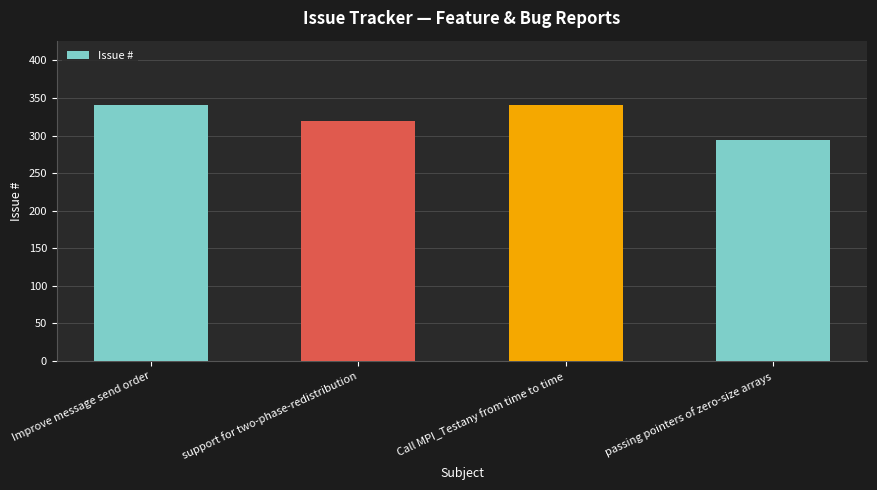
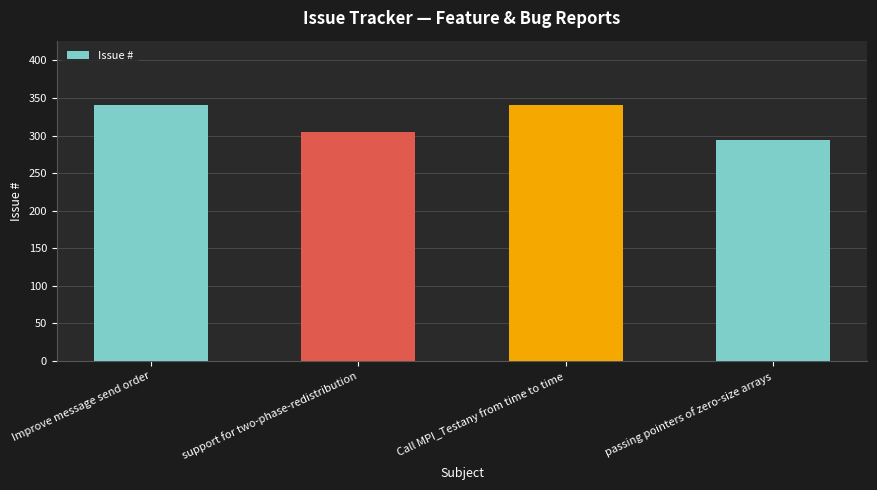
support for two-phase-redistribution: 320 -> 310
